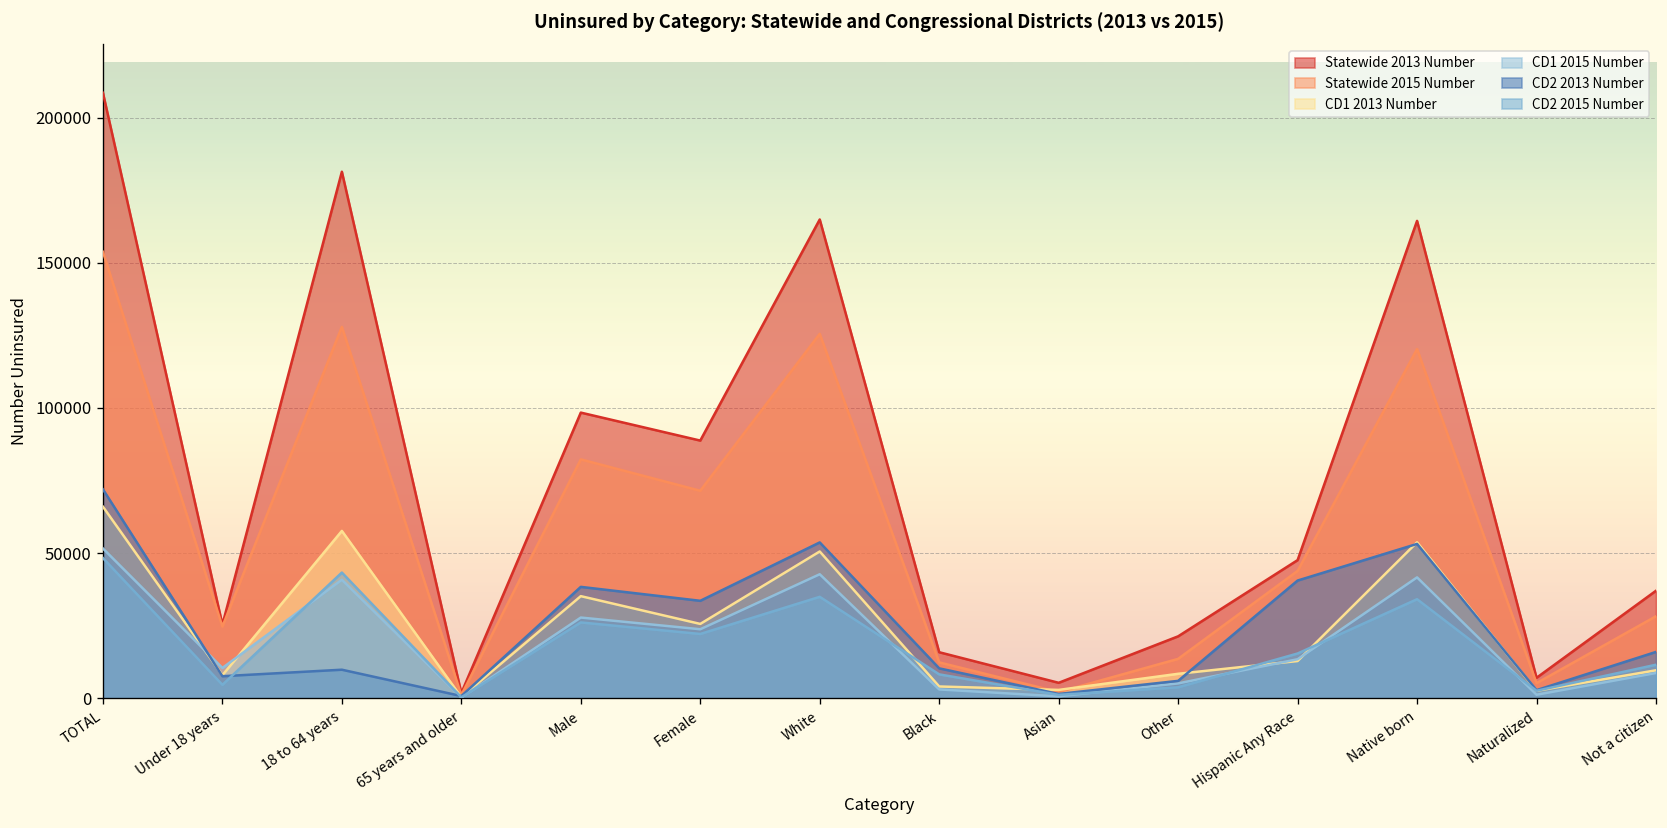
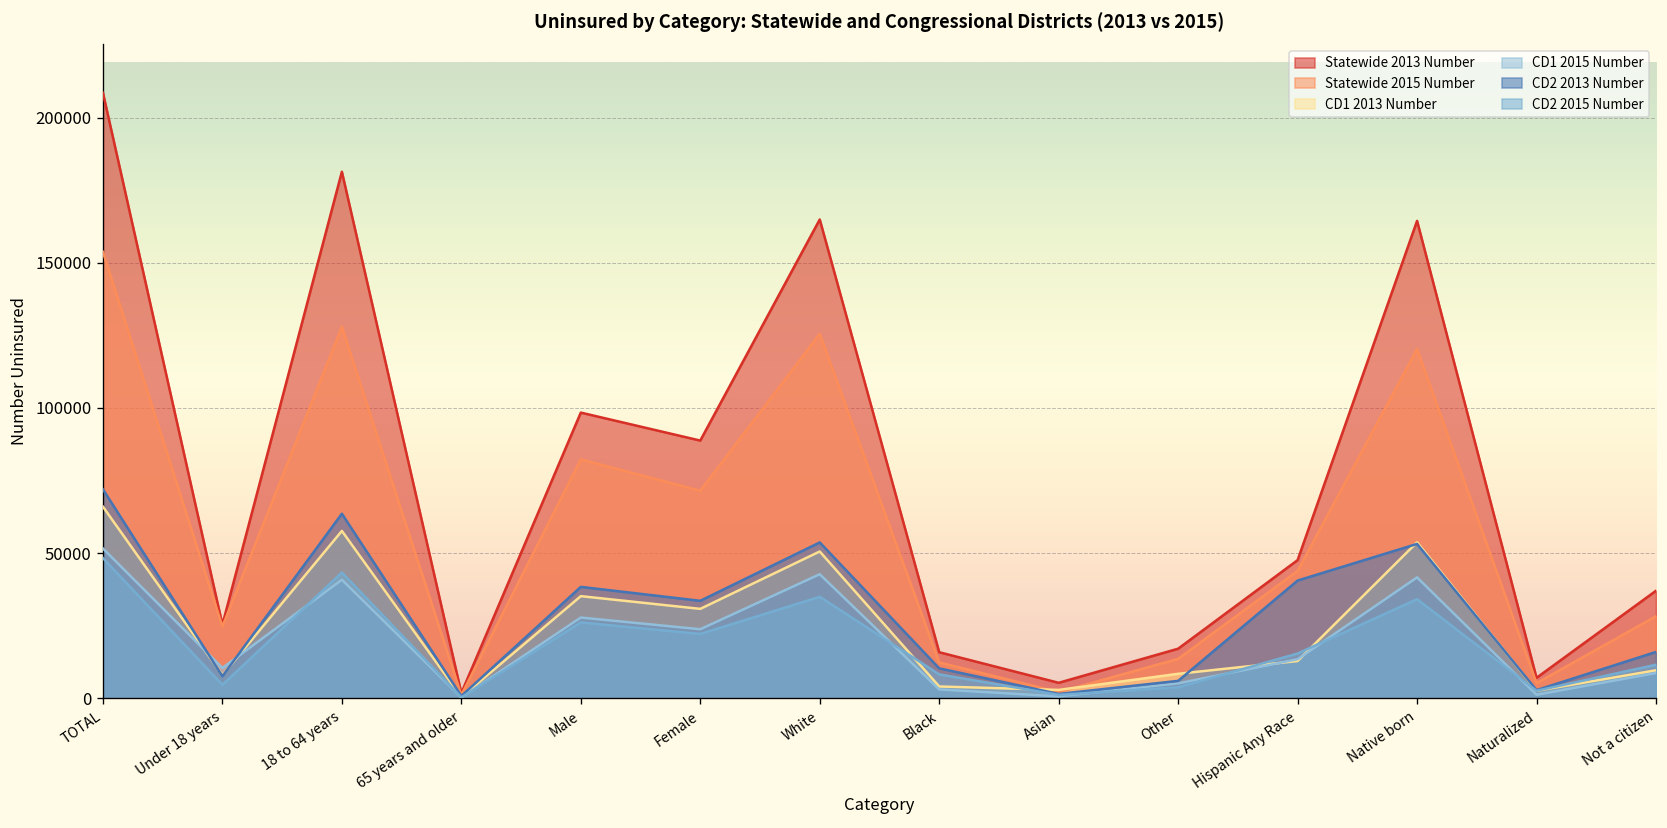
CD2 2013 Number, 18 to 64 years: 10000 -> 64000
CD1 2013 Number, Female: 26000 -> 31000
Statewide 2013 Number, Other: 21000 -> 17000
